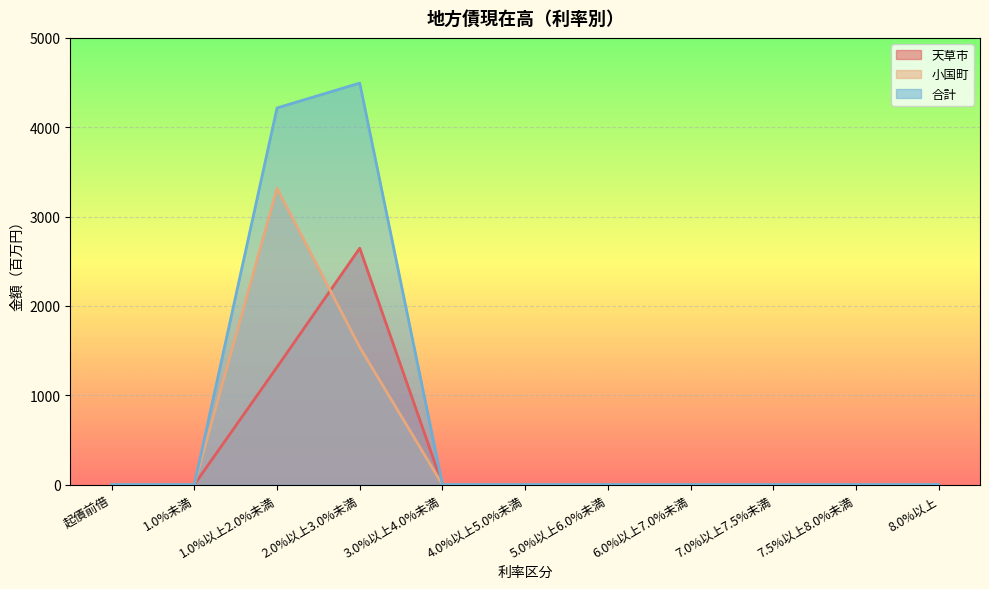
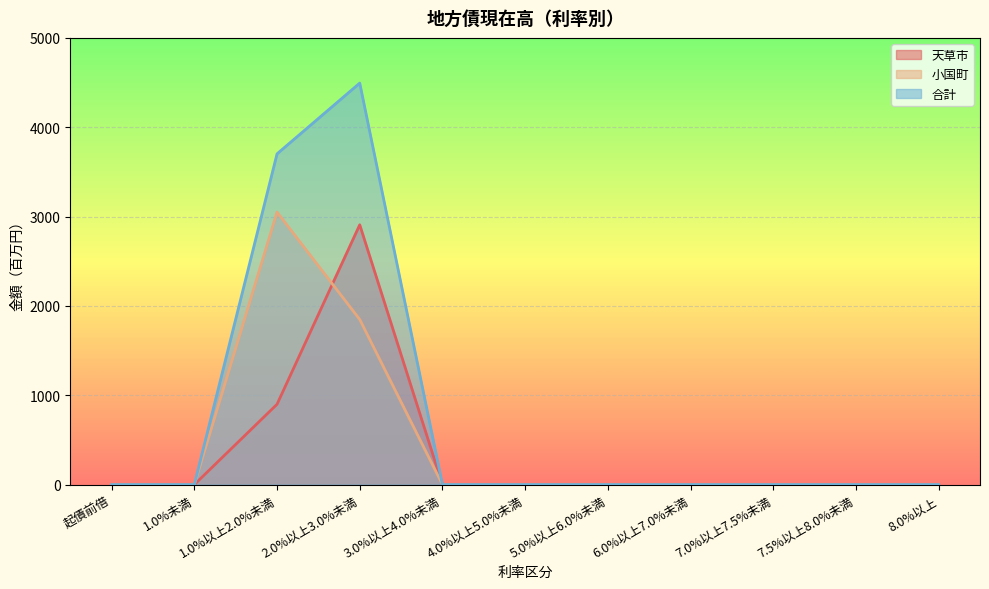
天草市, 1.0%以上2.0%未満: 1300 -> 900
小国町, 1.0%以上2.0%未満: 3300 -> 3100
合計, 1.0%以上2.0%未満: 4200 -> 3700
天草市, 2.0%以上3.0%未満: 2600 -> 2900
小国町, 2.0%以上3.0%未満: 1500 -> 1800
